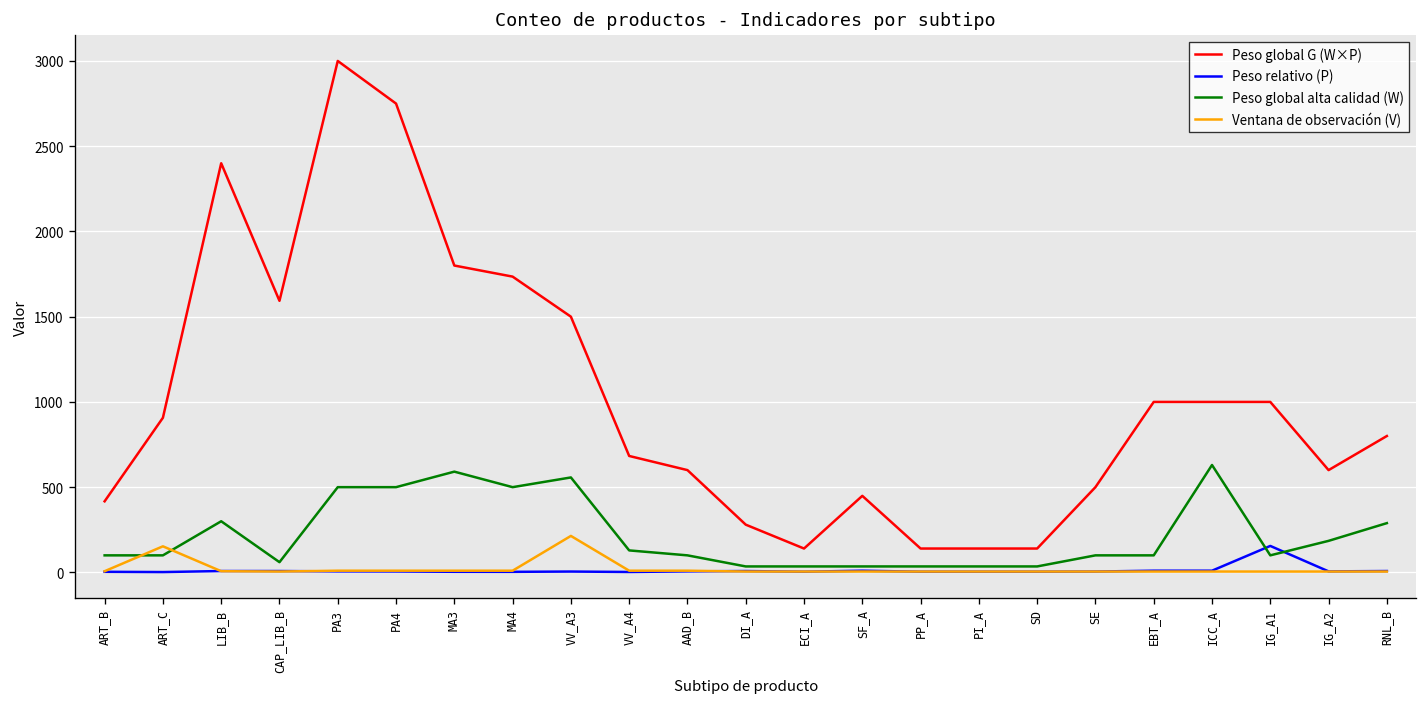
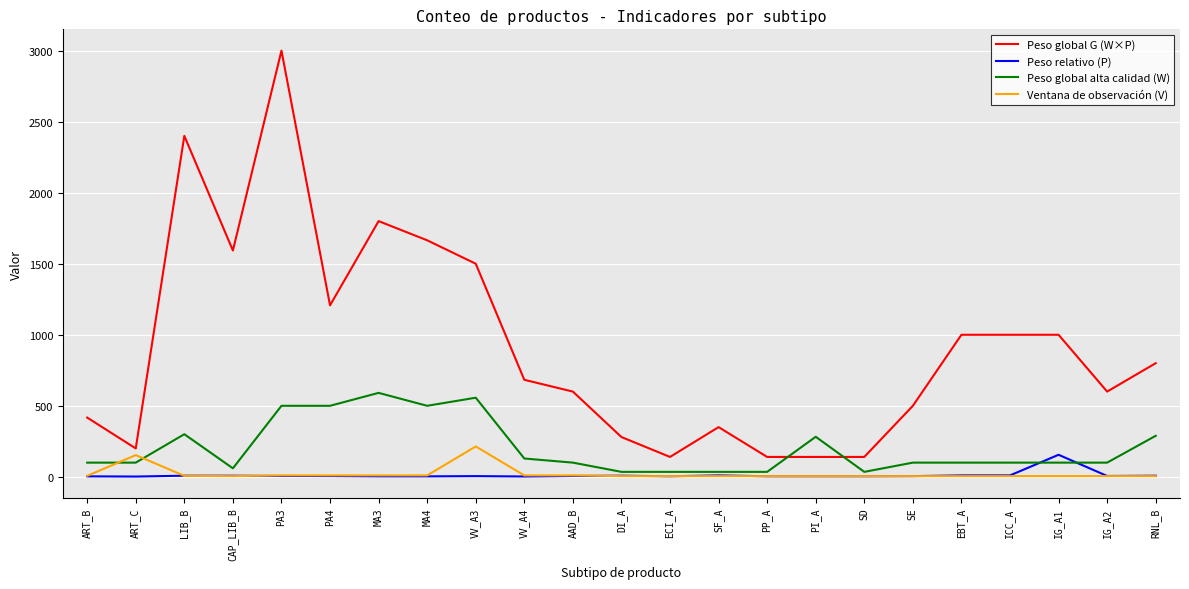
Peso global G (W×P), ART_C: 910 -> 200
Peso global G (W×P), PA4: 2750 -> 1210
Peso global G (W×P), MA4: 1740 -> 1670
Peso global G (W×P), SF_A: 450 -> 350
Peso global alta calidad (W), PI_A: 40 -> 280
Peso global alta calidad (W), ICC_A: 630 -> 100
Peso global alta calidad (W), IG_A2: 190 -> 100
